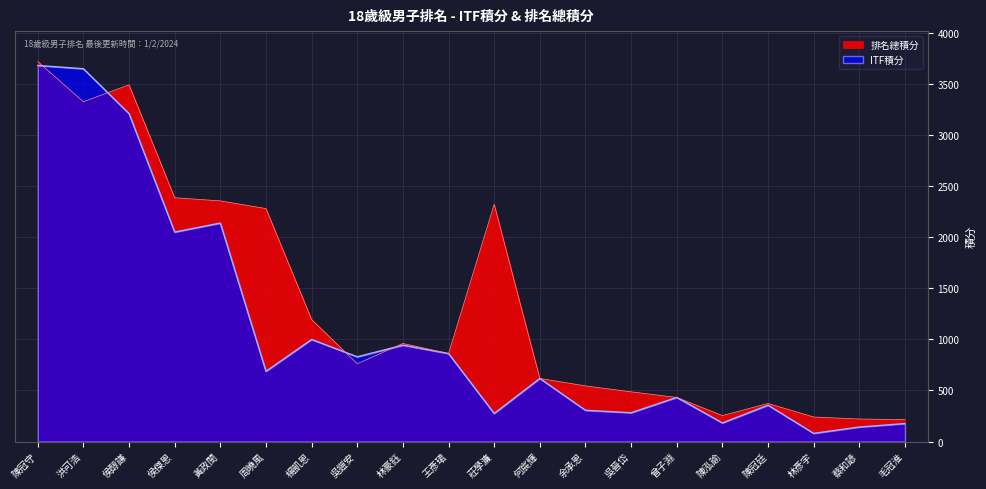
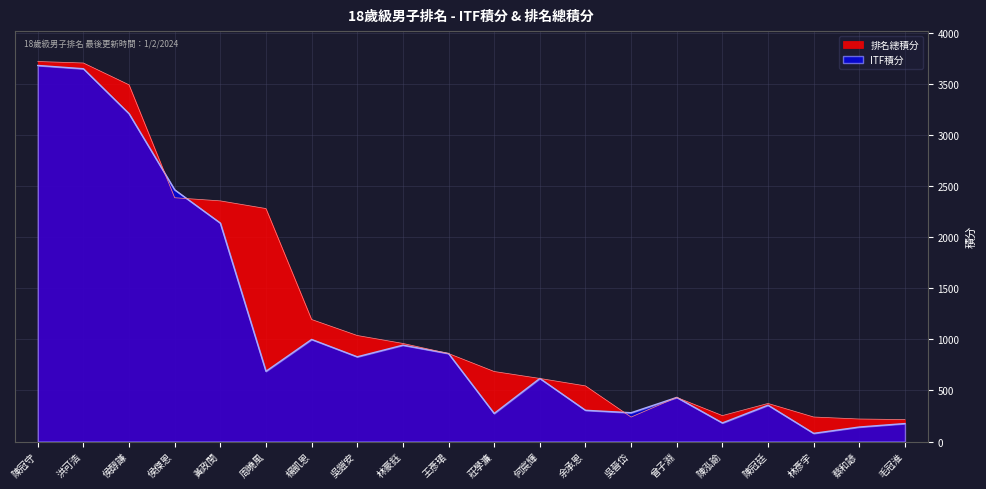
排名總積分, 洪可浩: 3330 -> 3710
ITF積分, 侯傑恩: 2050 -> 2470
排名總積分, 吳鎧安: 760 -> 1040
排名總積分, 莊學濂: 2320 -> 690
排名總積分, 吳晉岱: 490 -> 240
